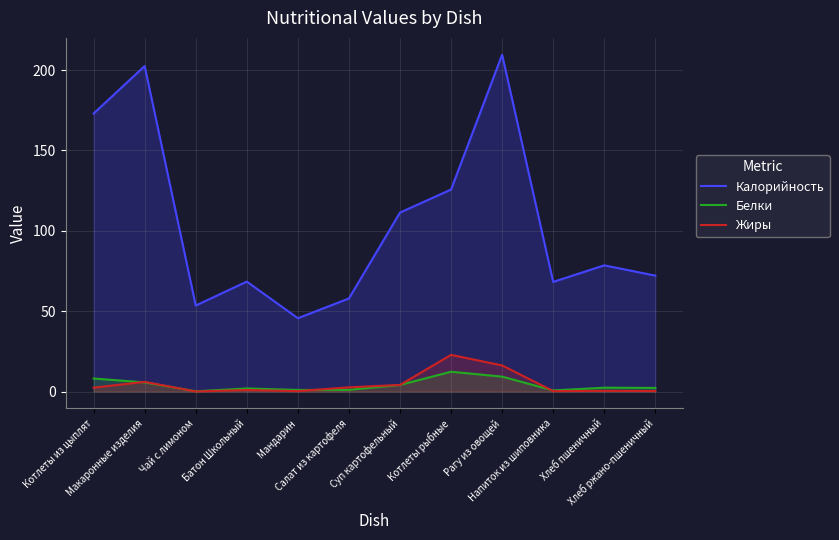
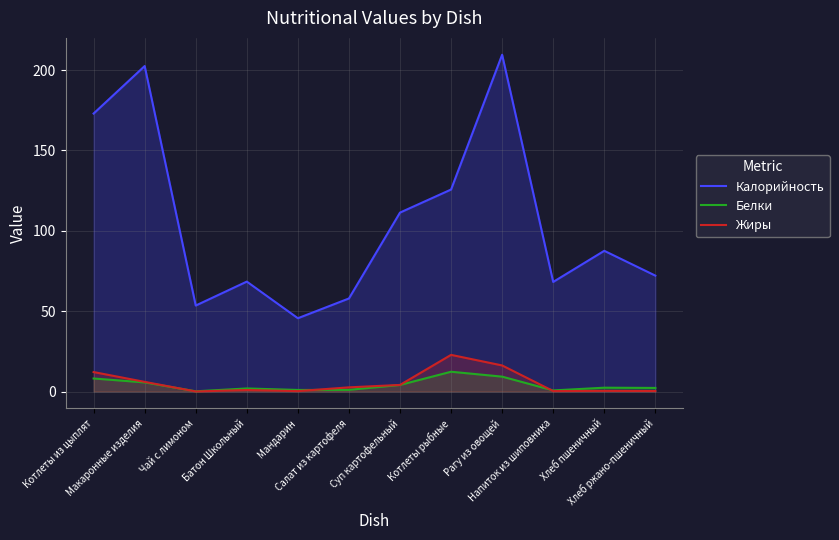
Жиры, Котлеты из цыплят: 2 -> 12
Калорийность, Хлеб пшеничный: 79 -> 88
